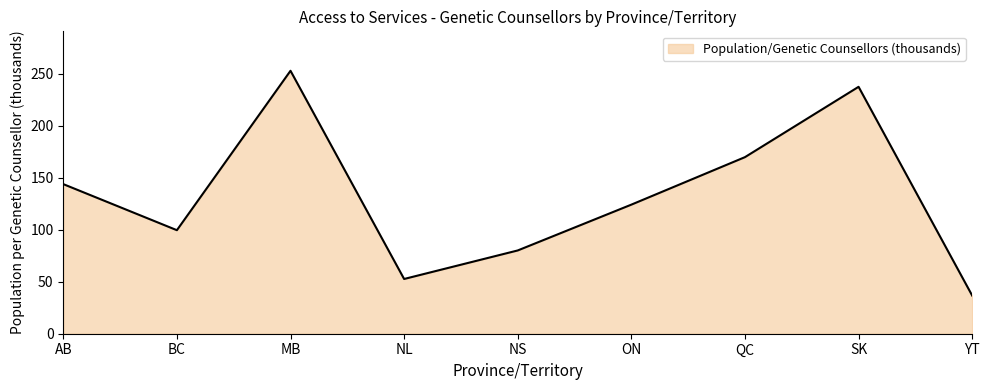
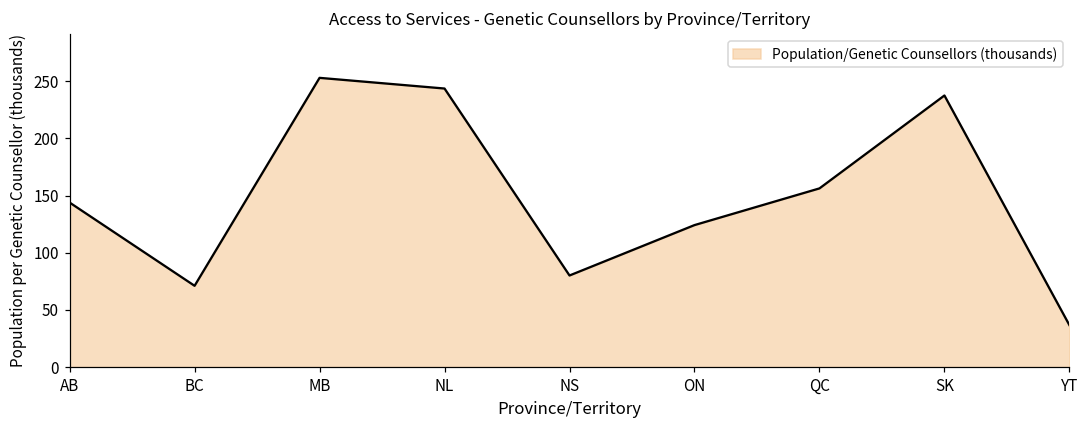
BC: 100 -> 71
NL: 53 -> 244
QC: 170 -> 156
